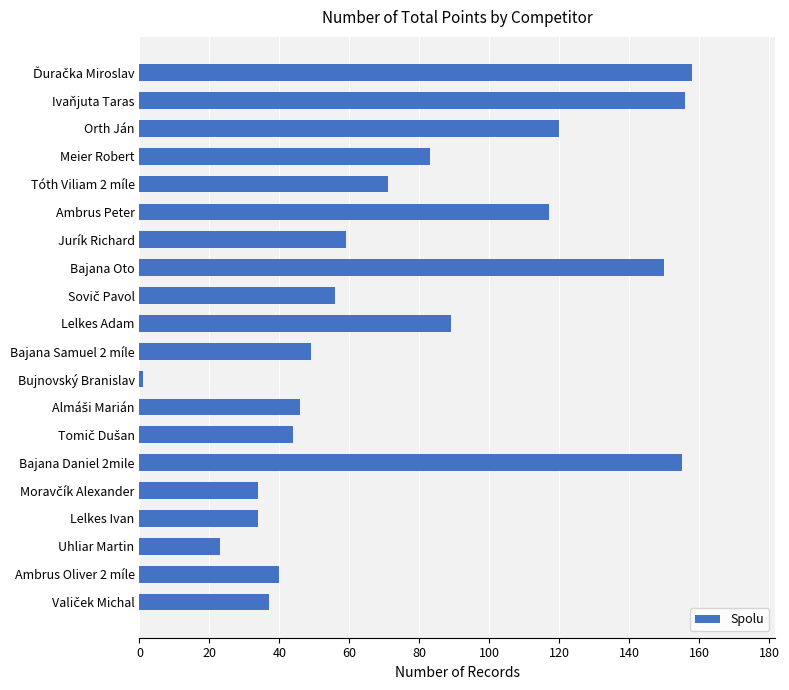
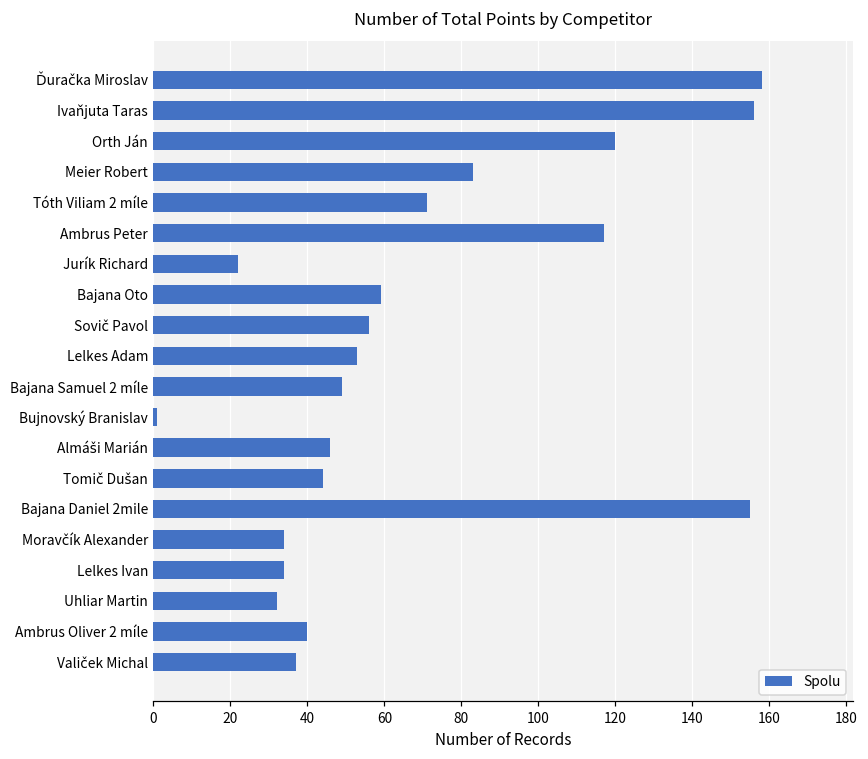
Jurík Richard: 59 -> 22
Bajana Oto: 150 -> 59
Lelkes Adam: 89 -> 53
Uhliar Martin: 23 -> 32
